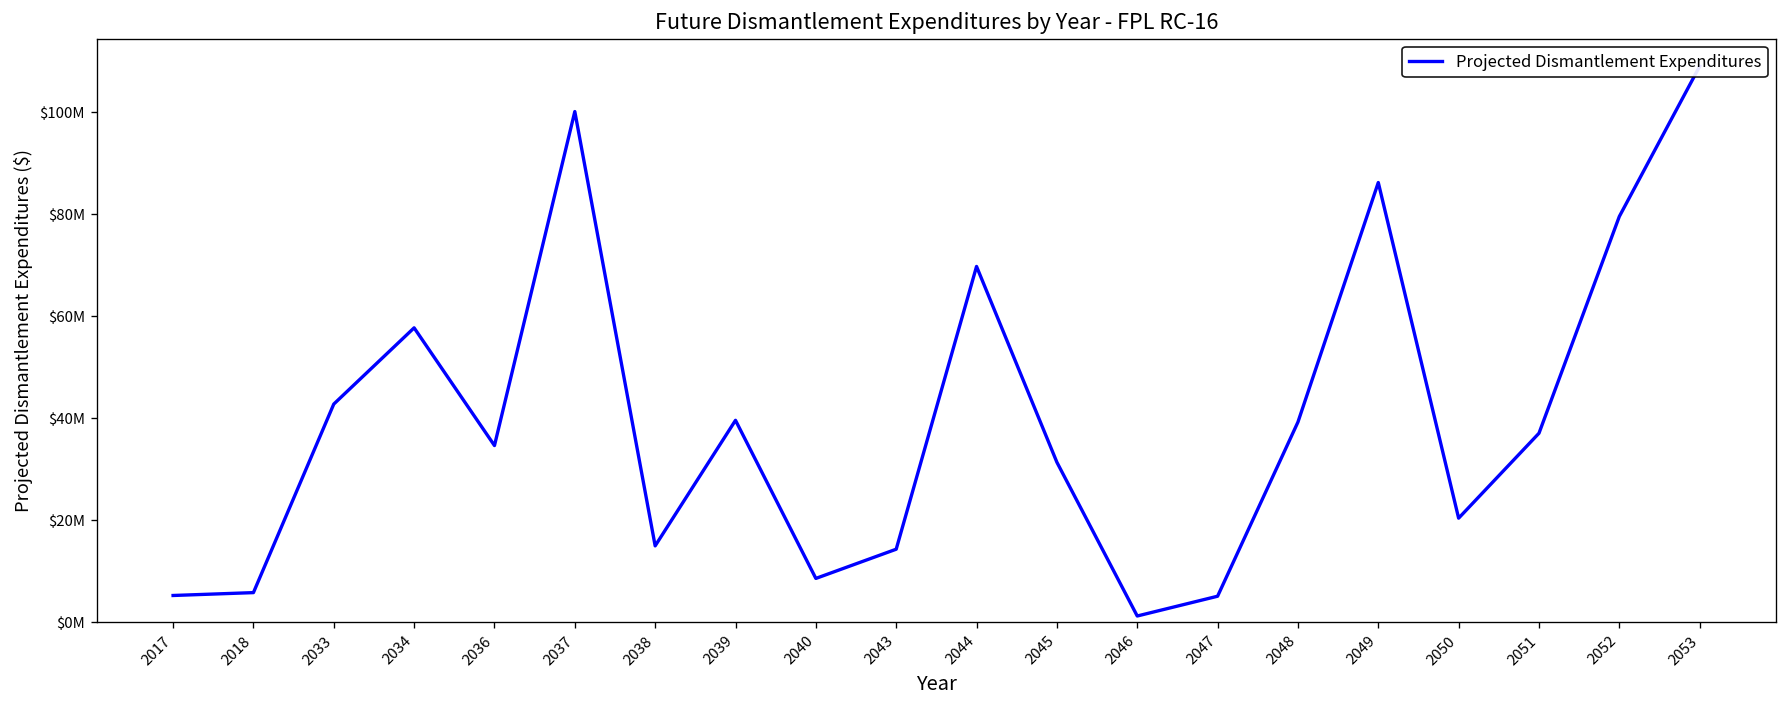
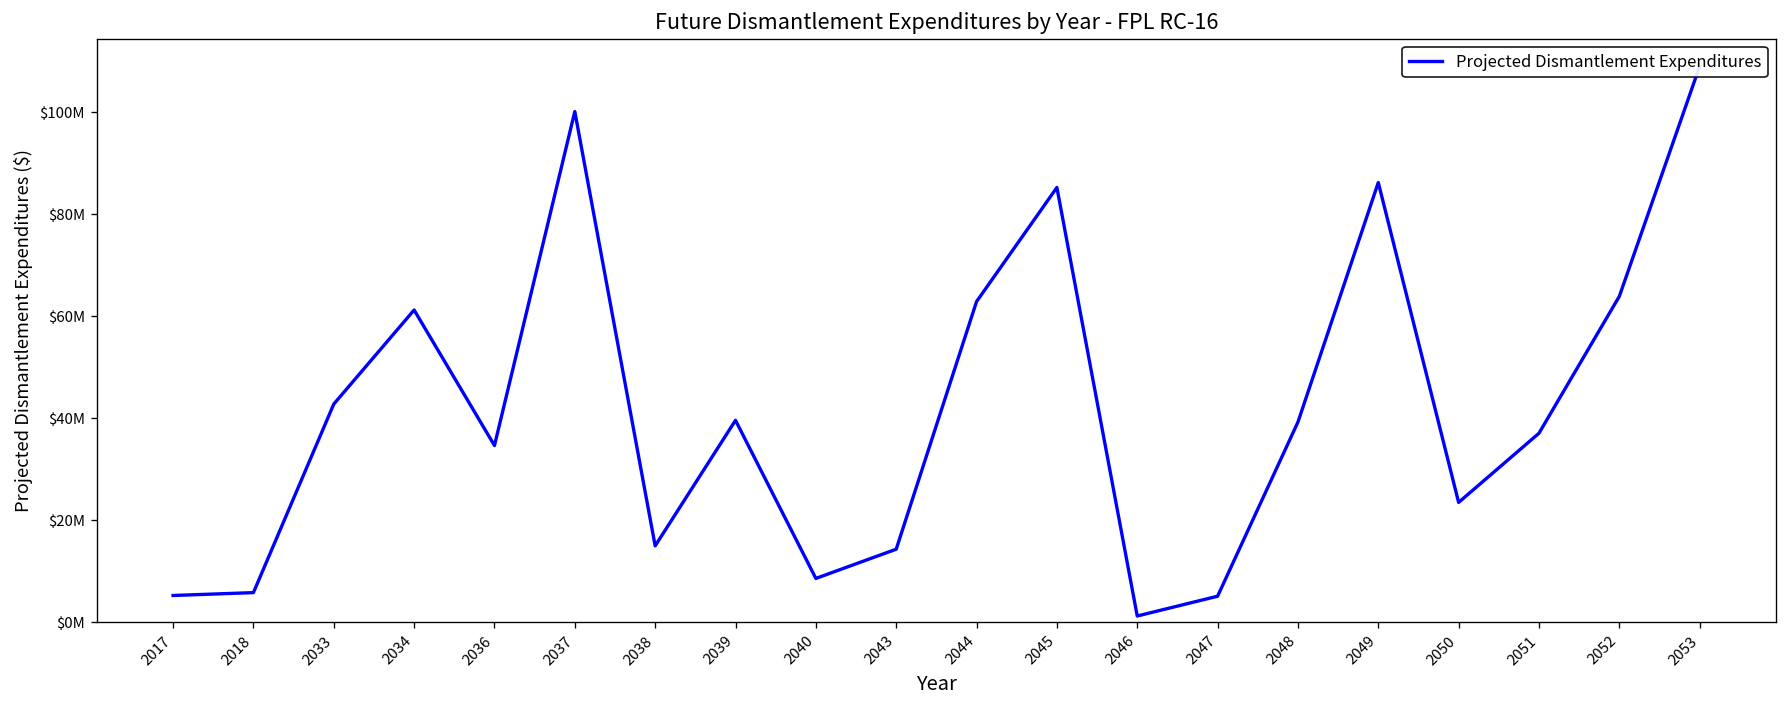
2034: $58000000 -> $61000000
2044: $70000000 -> $63000000
2045: $31000000 -> $85000000
2050: $20000000 -> $24000000
2052: $80000000 -> $64000000
